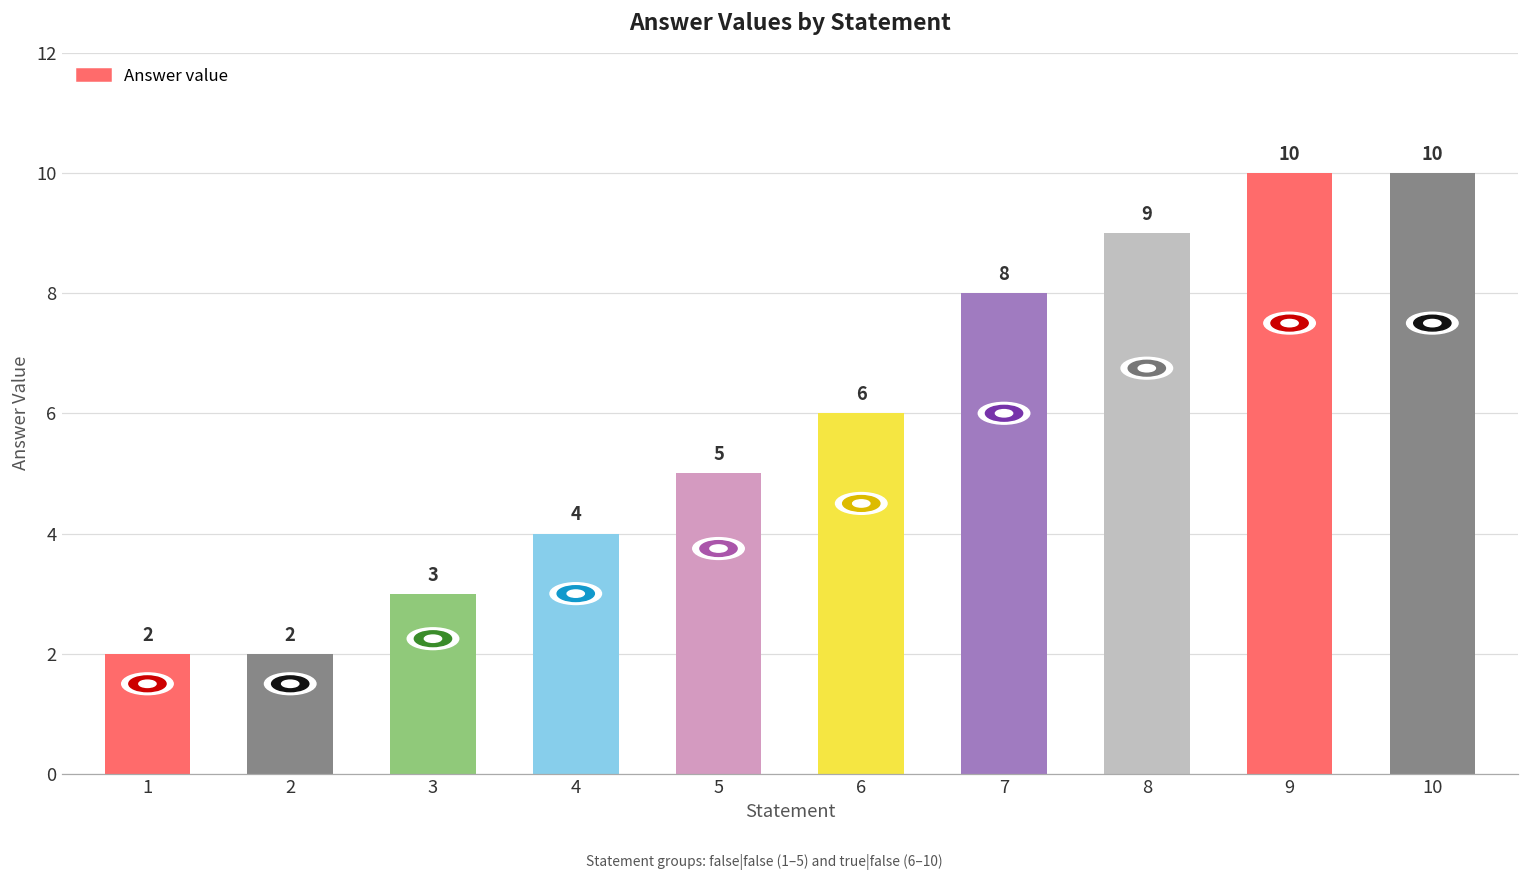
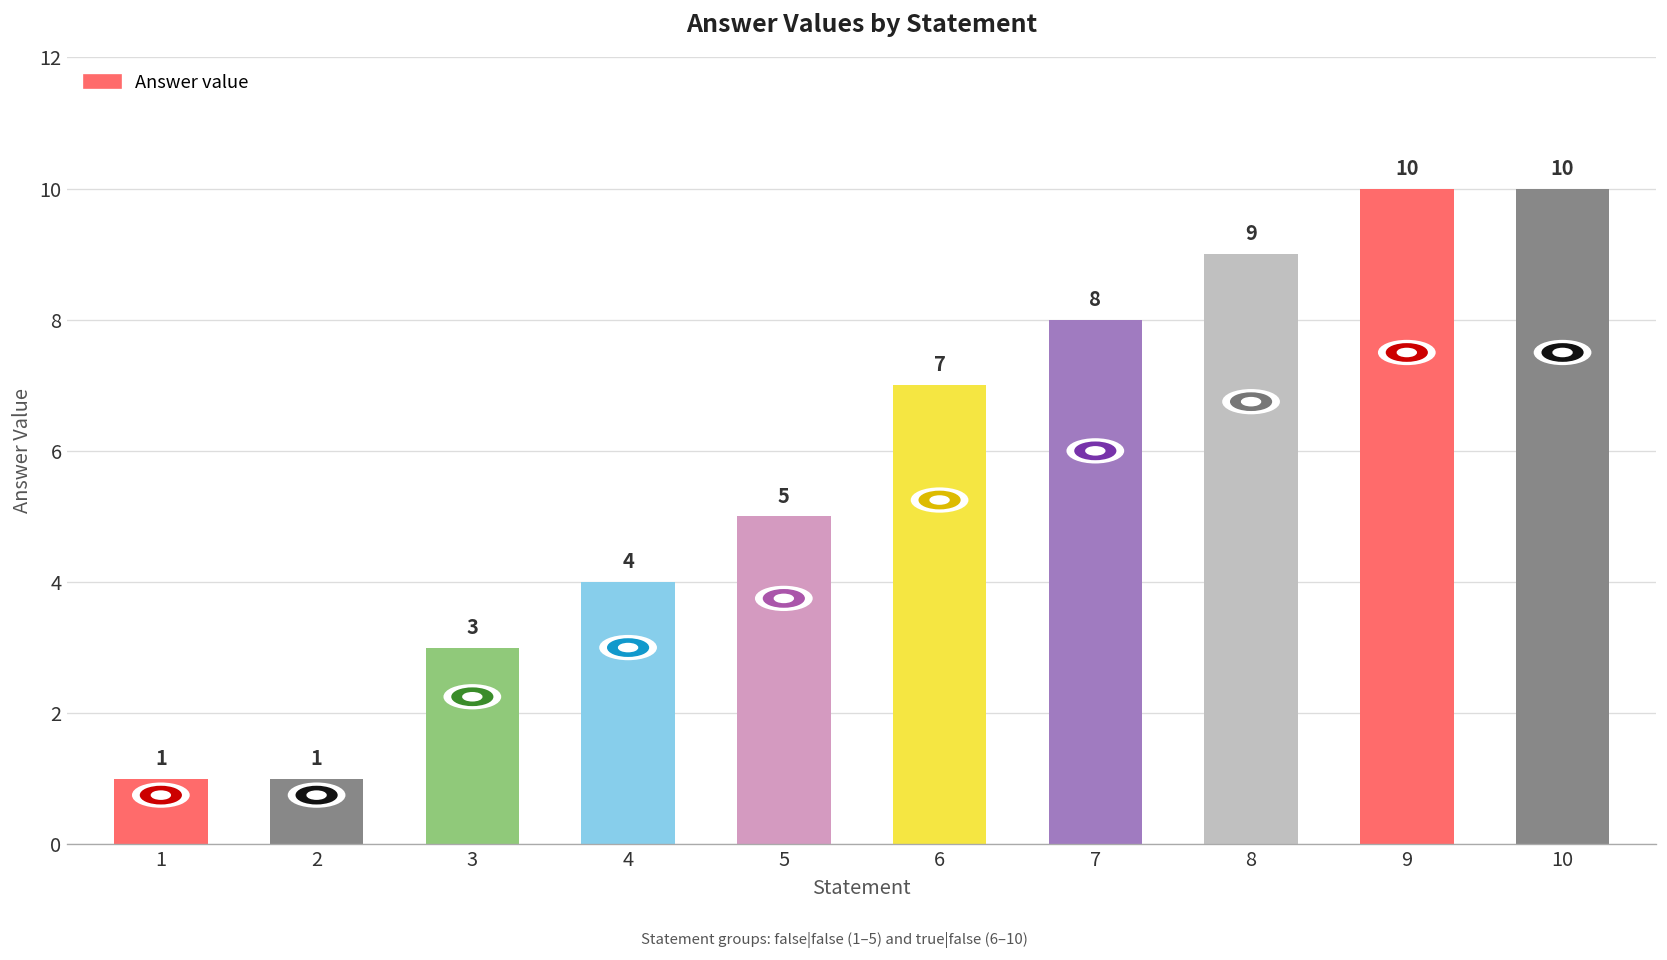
1: 2 -> 1
2: 2 -> 1
6: 6 -> 7
